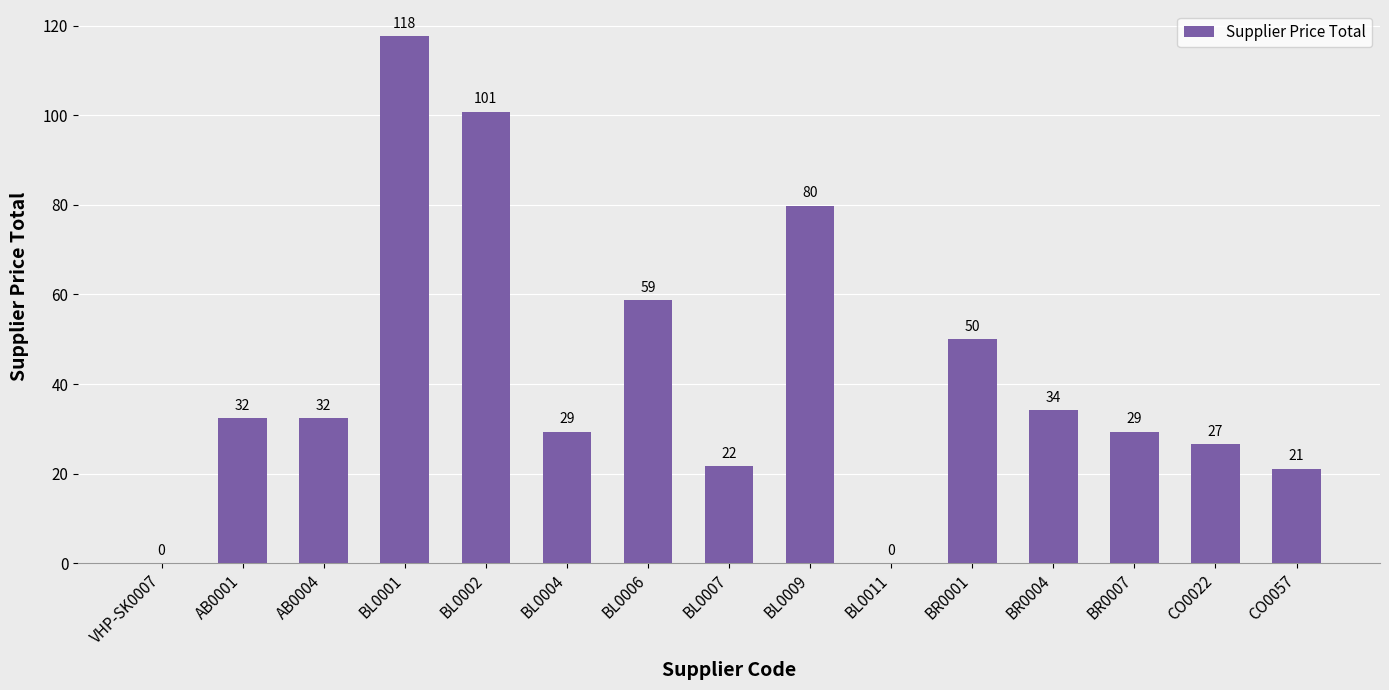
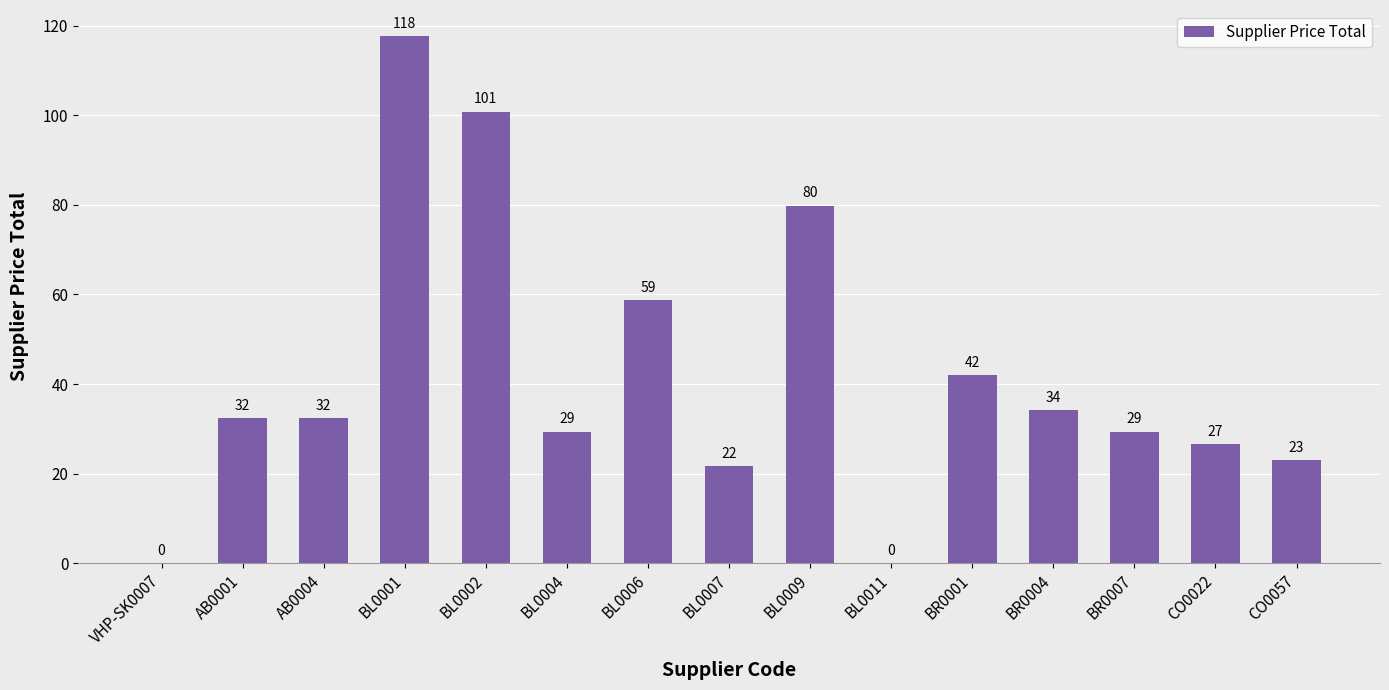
BR0001: 50 -> 42
CO0057: 21 -> 23
